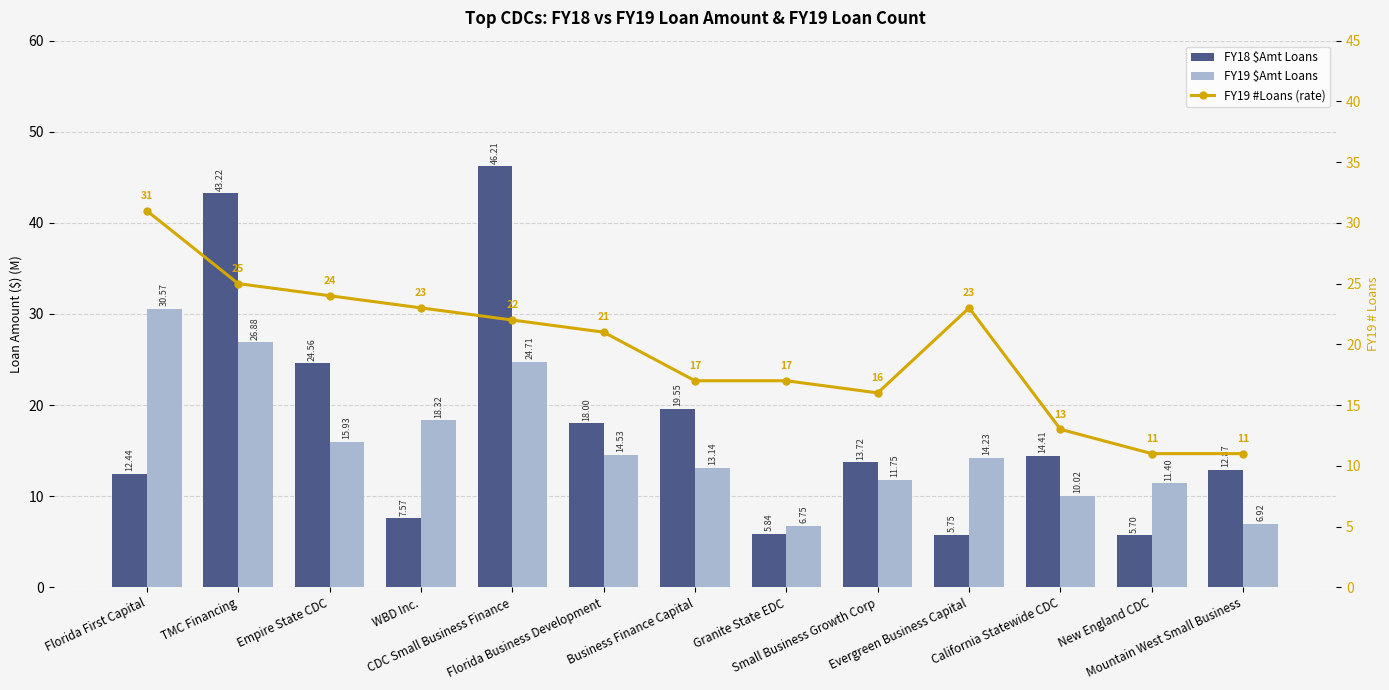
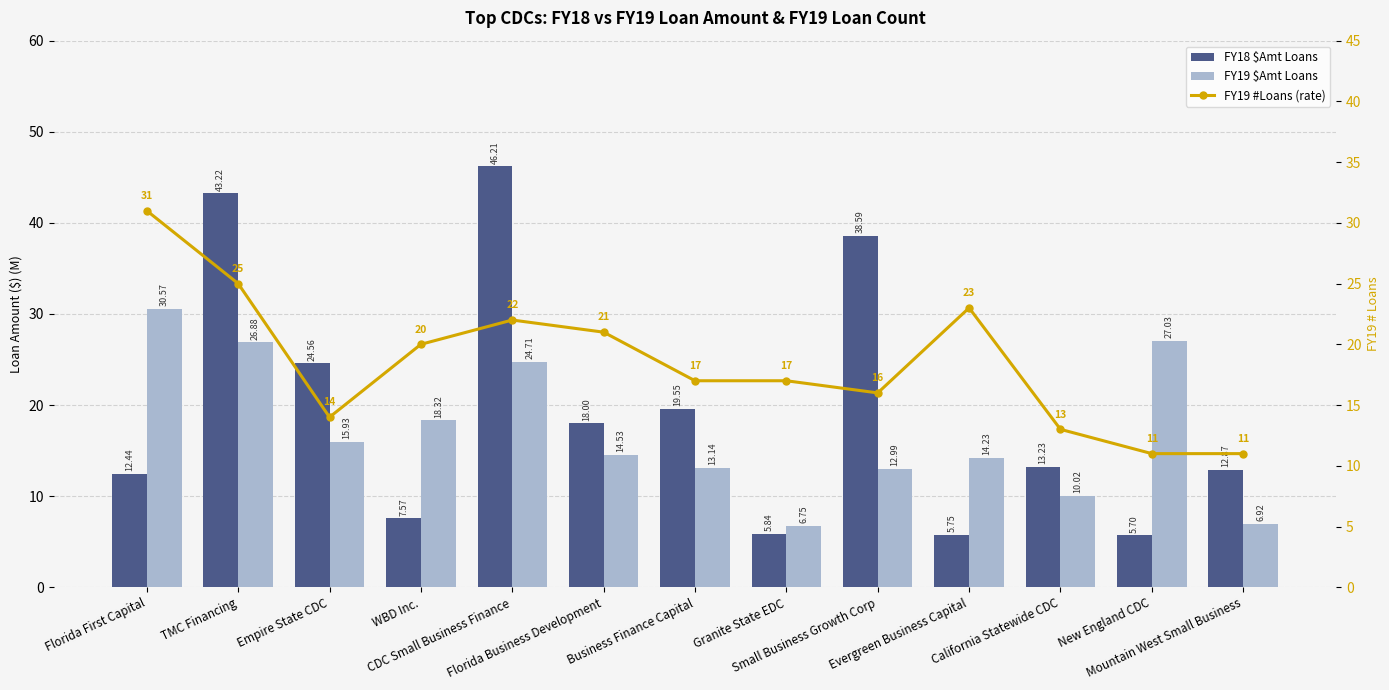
FY18 $Amt Loans, Small Business Growth Corp: 13.72 -> 38.59
FY19 $Amt Loans, Small Business Growth Corp: 11.75 -> 12.99
FY18 $Amt Loans, California Statewide CDC: 14.41 -> 13.23
FY19 $Amt Loans, New England CDC: 11.40 -> 27.03
FY19 #Loans (rate), Empire State CDC: 24 -> 14
FY19 #Loans (rate), WBD Inc.: 23 -> 20
